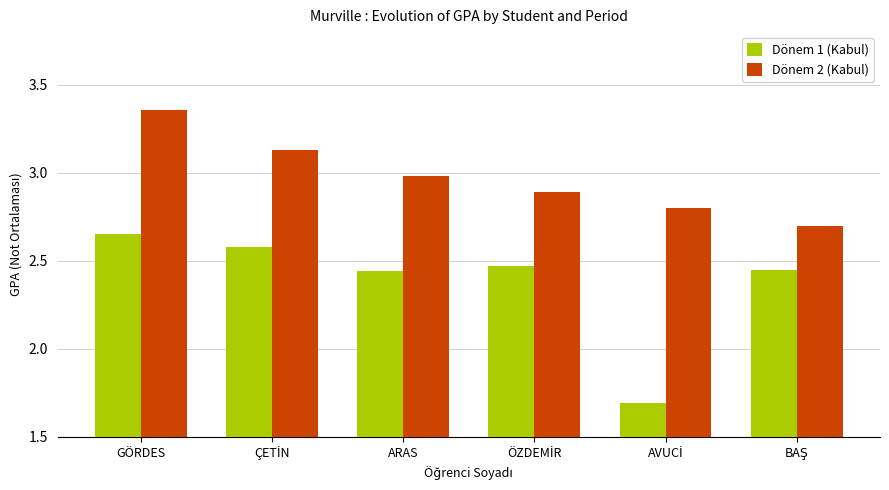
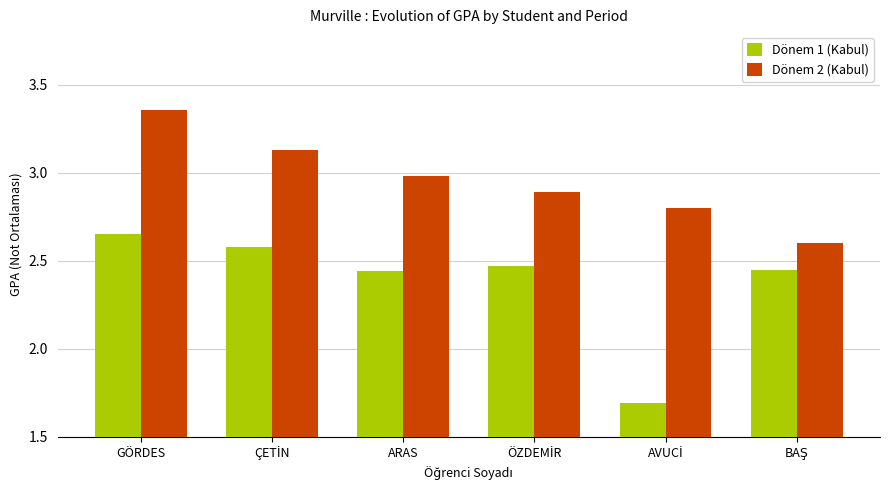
Dönem 2 (Kabul), BAŞ: 2.7 -> 2.6
